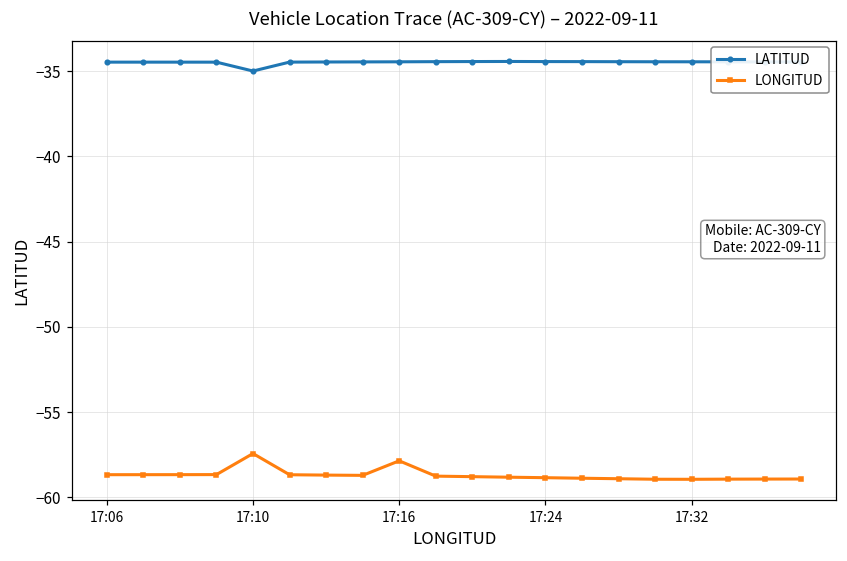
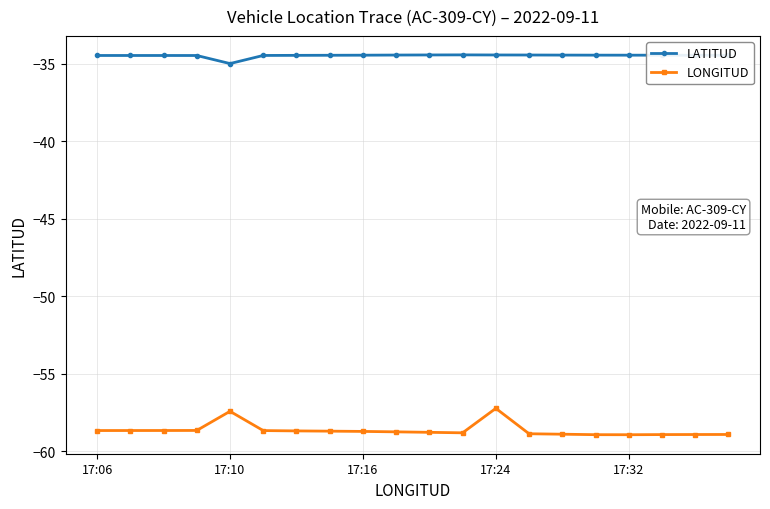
LONGITUD, 17:16: -57.9 -> -58.7
LONGITUD, 17:24: -58.8 -> -57.2
